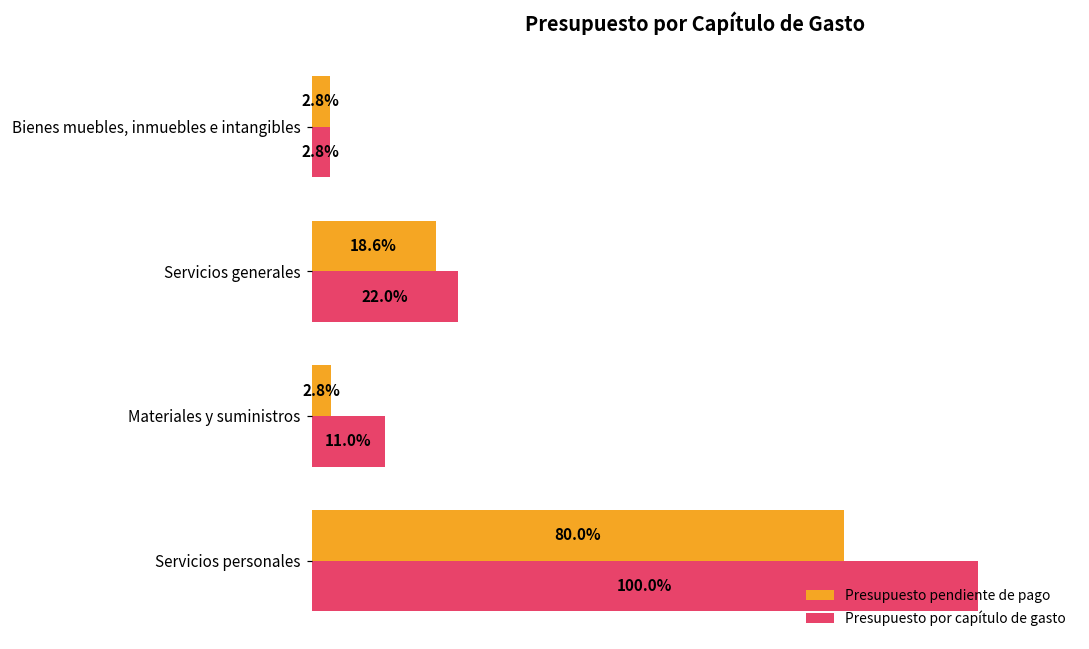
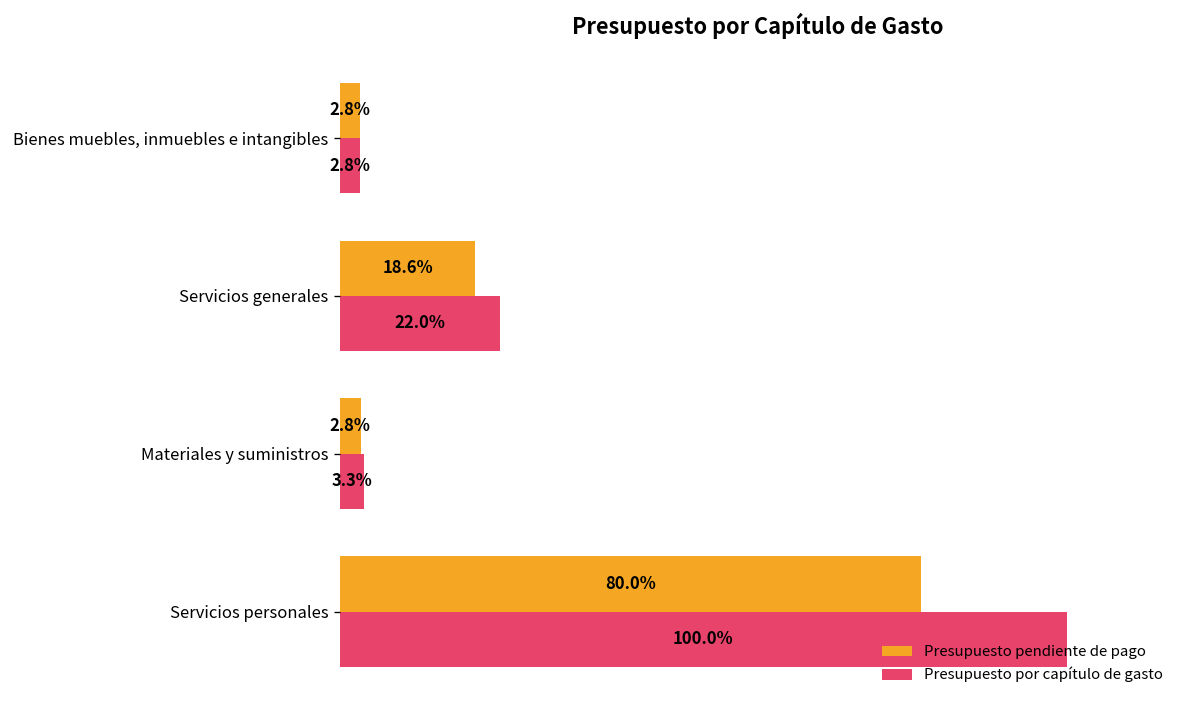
Presupuesto por capítulo de gasto, Materiales y suministros: 11.0% -> 3.3%
